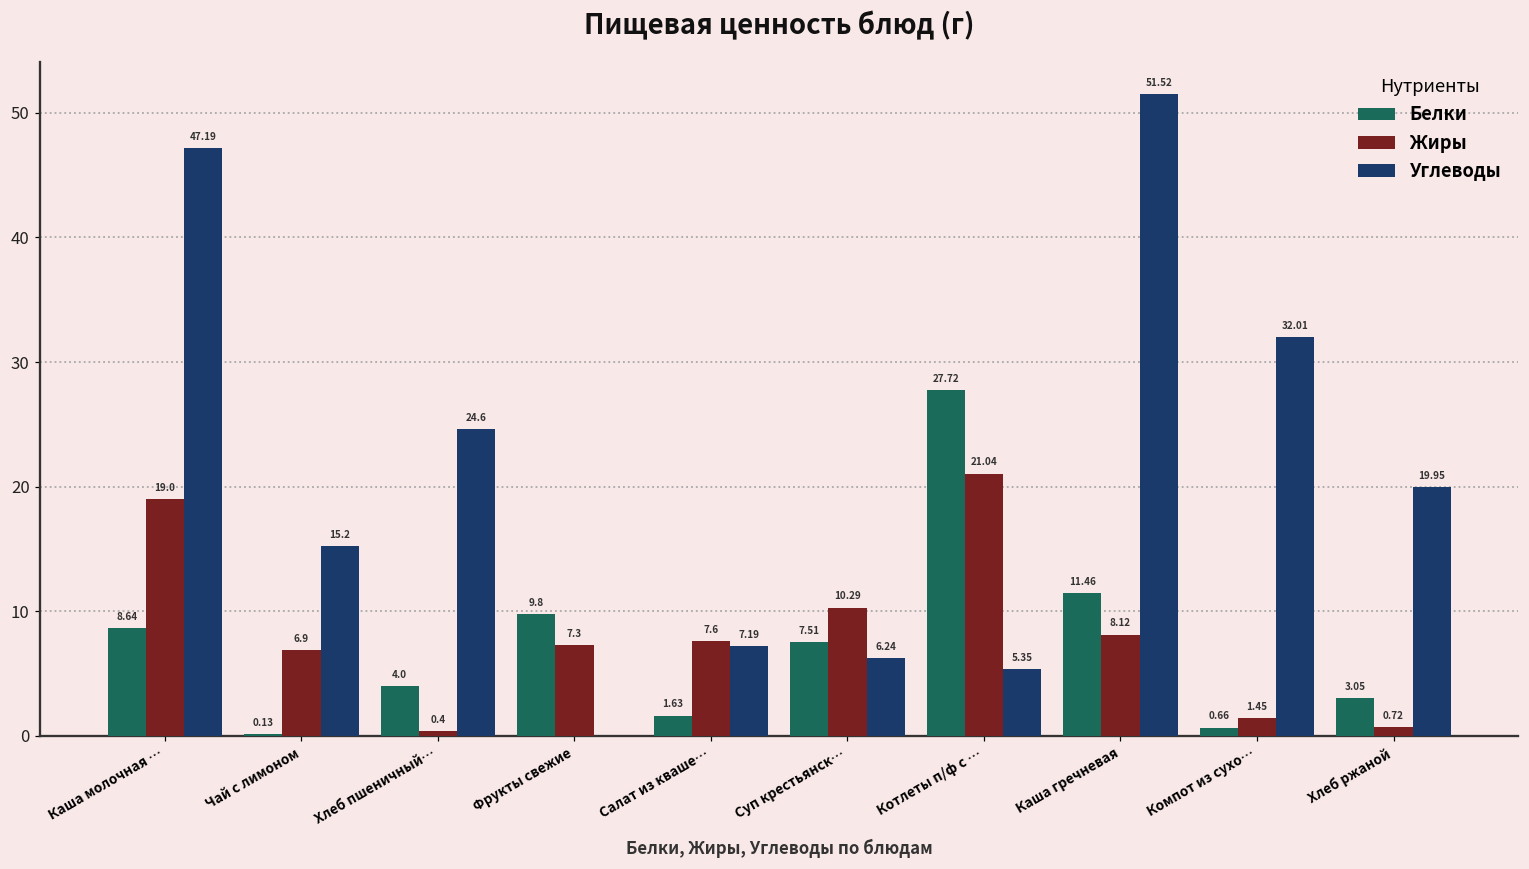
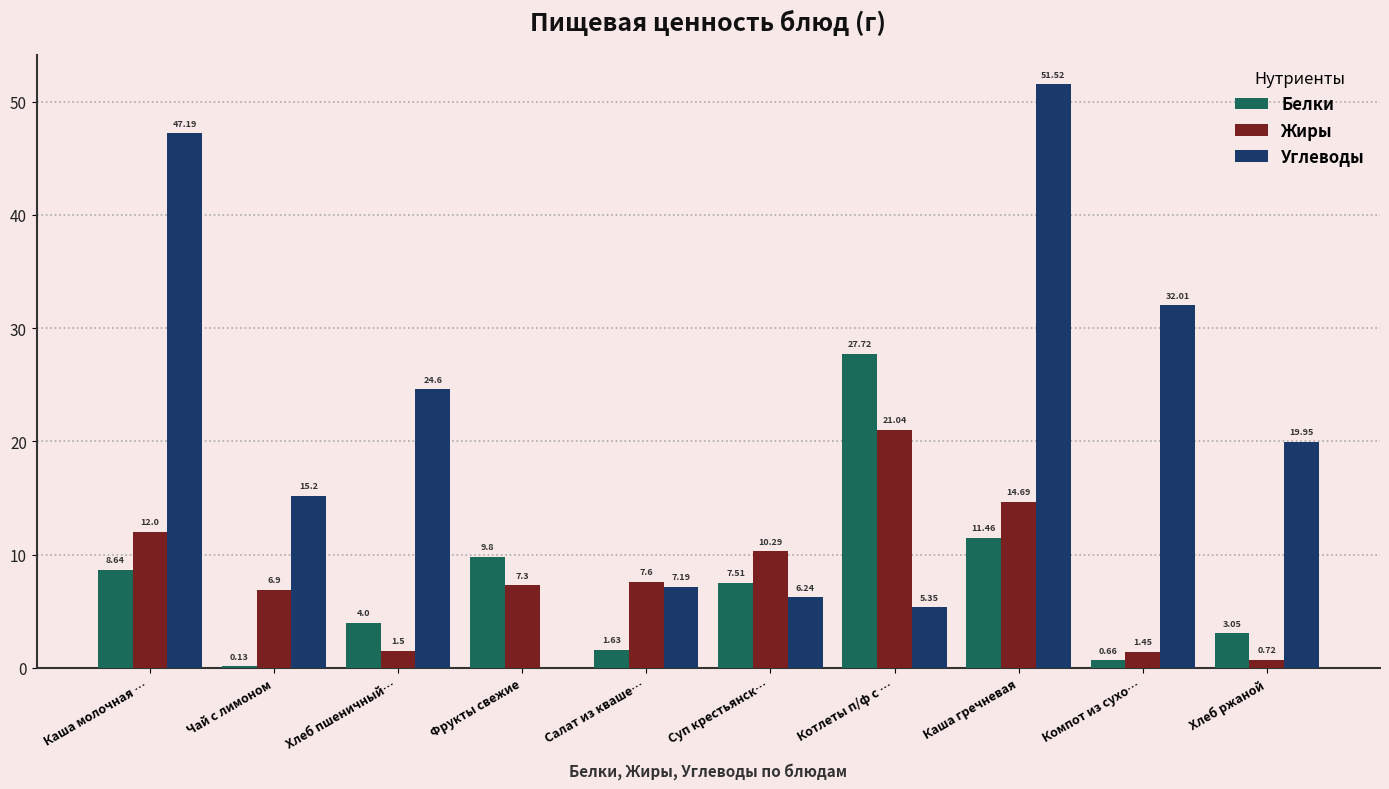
Жиры, Каша молочная …: 19.0 -> 12.0
Жиры, Хлеб пшеничный…: 0.4 -> 1.5
Жиры, Каша гречневая: 8.12 -> 14.69
